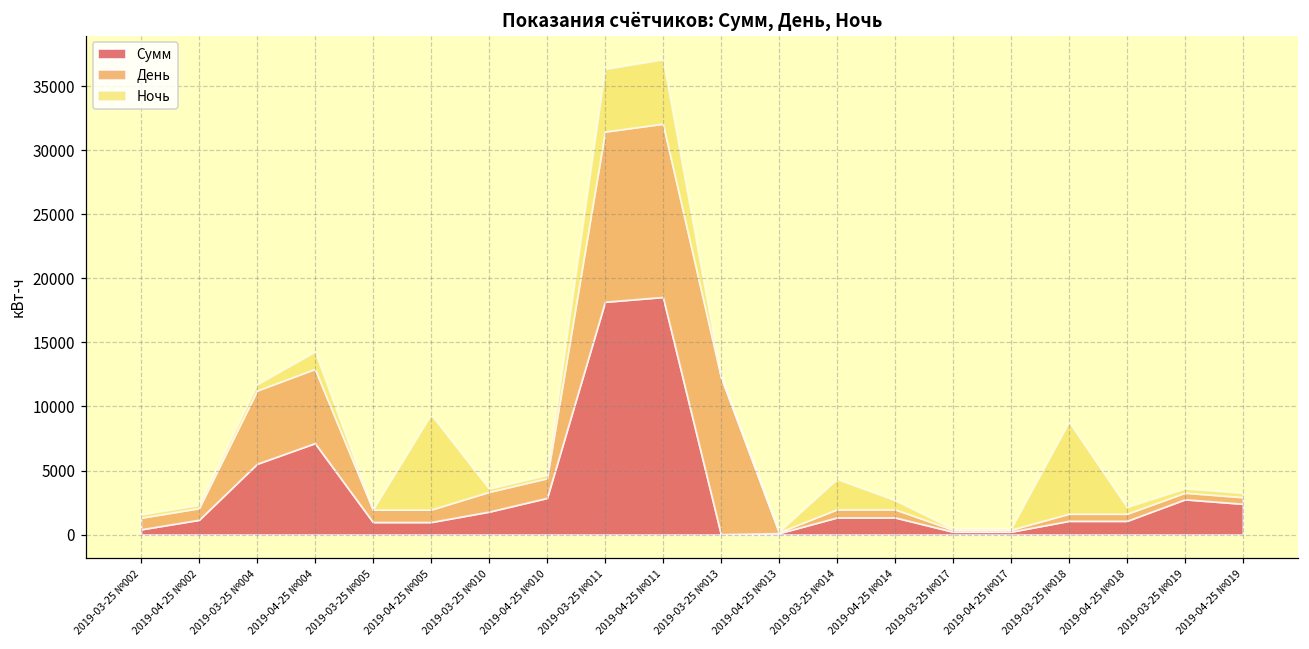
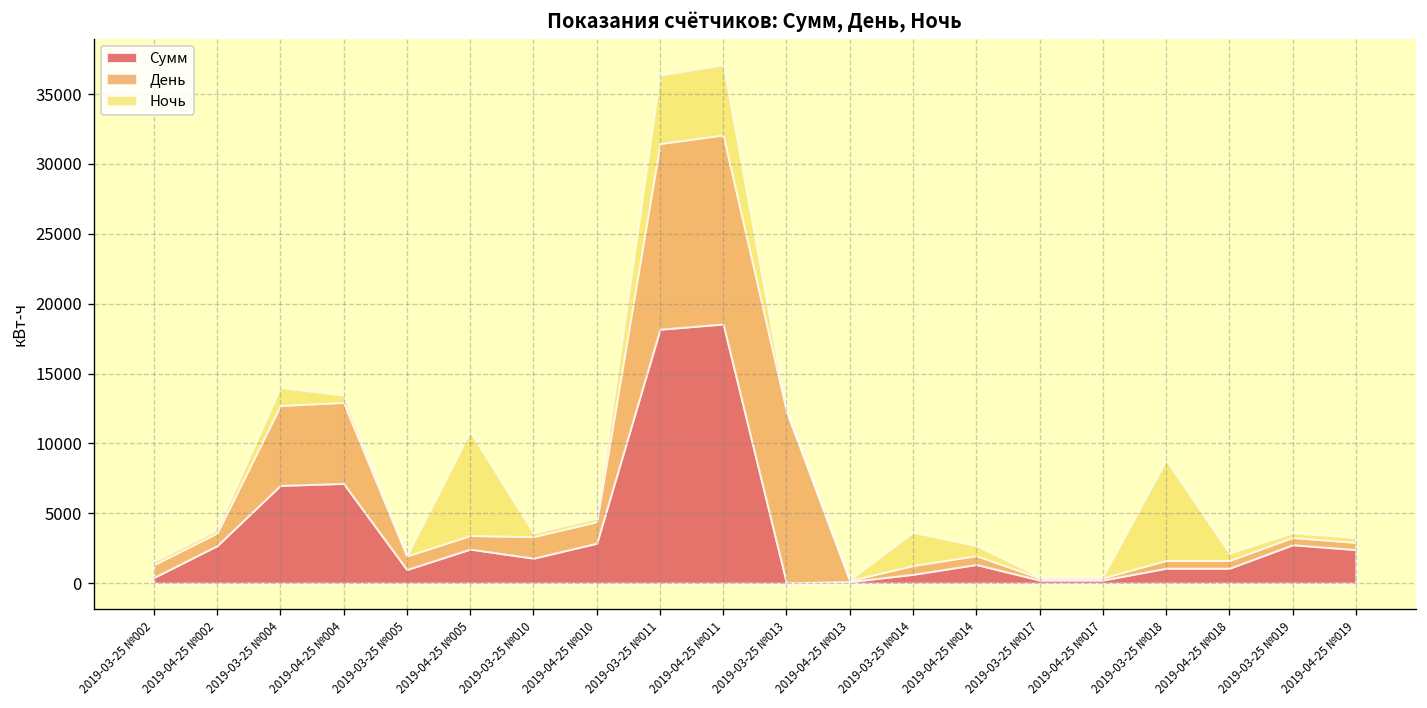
Сумм, 2019-04-25 №002: 1200 -> 2700
Сумм, 2019-03-25 №004: 5500 -> 7000
Ночь, 2019-03-25 №004: 500 -> 1300
Ночь, 2019-04-25 №004: 1300 -> 500
Сумм, 2019-04-25 №005: 1000 -> 2400
Сумм, 2019-03-25 №014: 1300 -> 600
